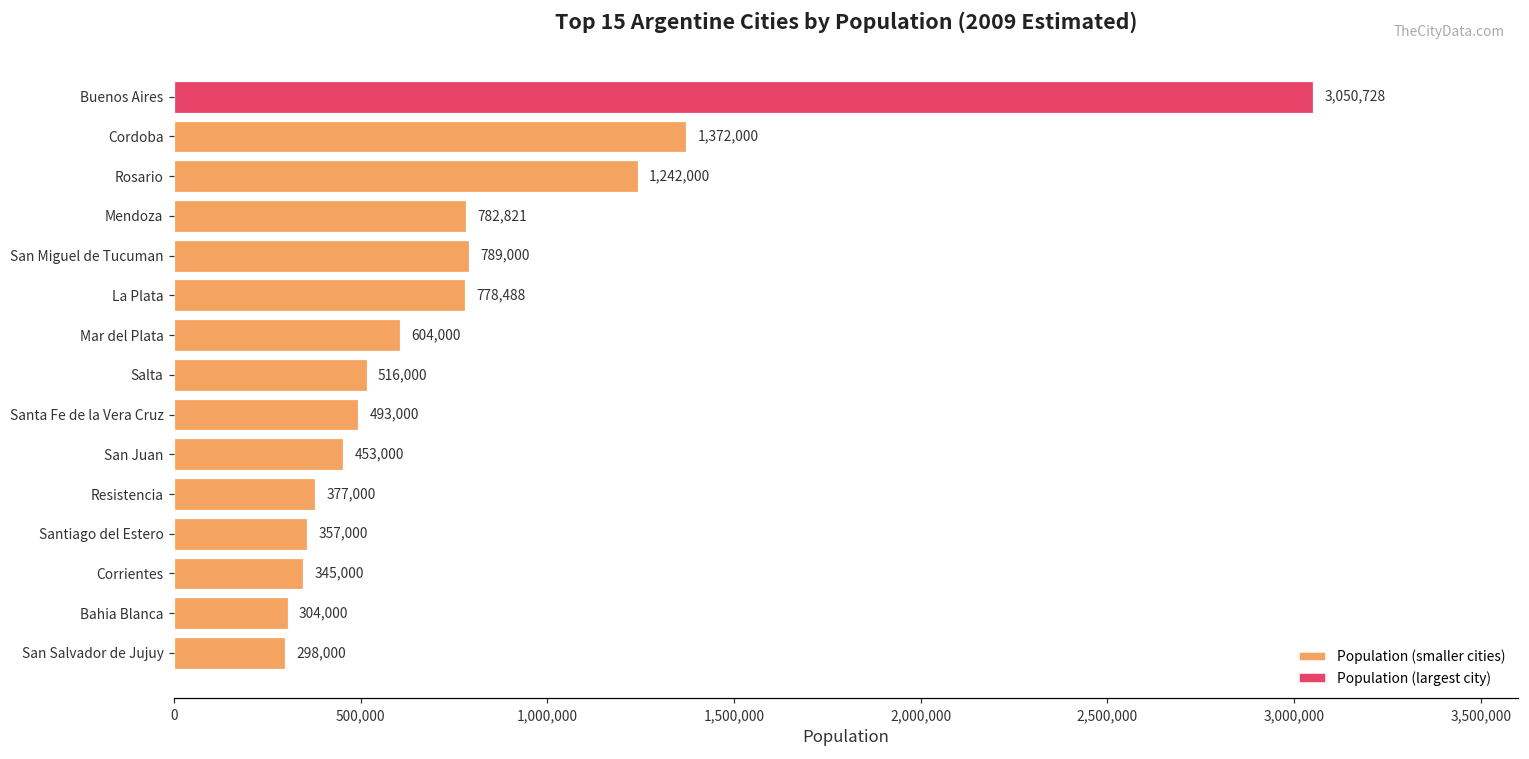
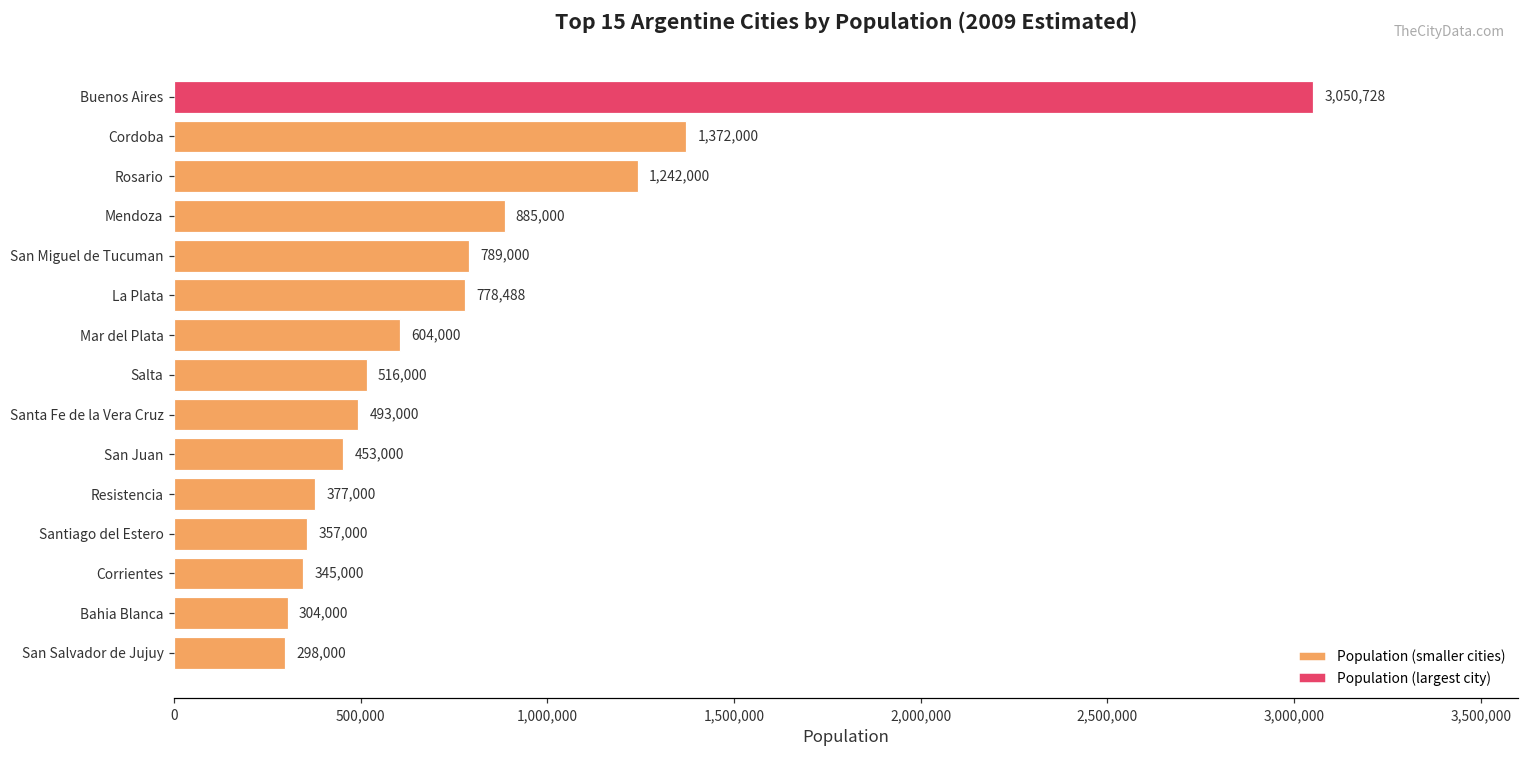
Mendoza: 782,821 -> 885,000
